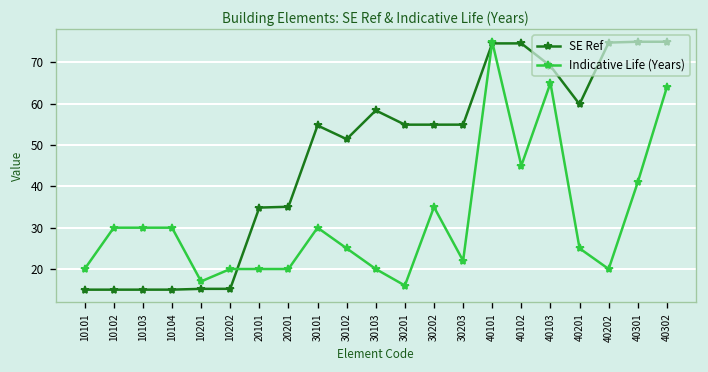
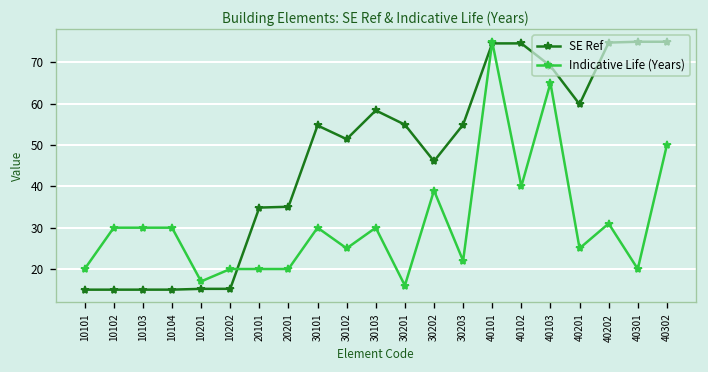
Indicative Life (Years), 30103: 20 -> 30
SE Ref, 30202: 55 -> 46
Indicative Life (Years), 30202: 35 -> 39
Indicative Life (Years), 40102: 45 -> 40
Indicative Life (Years), 40202: 20 -> 31
Indicative Life (Years), 40301: 41 -> 20
Indicative Life (Years), 40302: 64 -> 50
